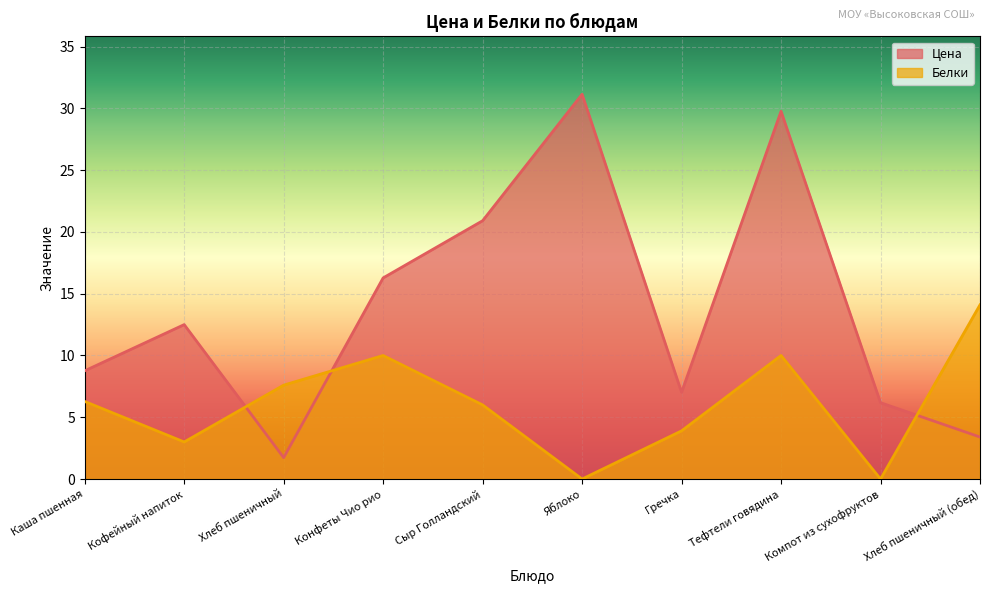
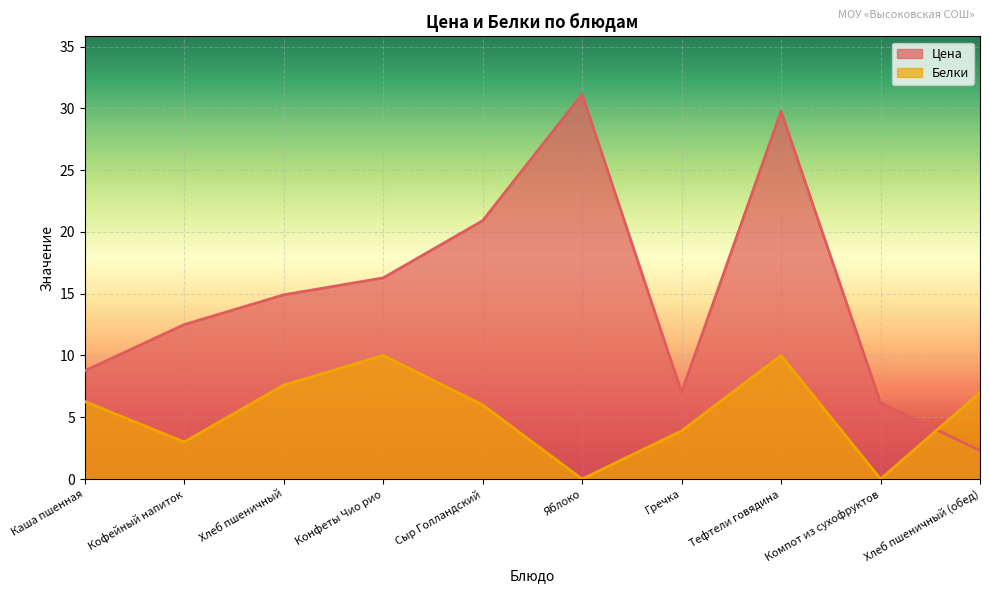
Цена, Хлеб пшеничный: 1.7 -> 14.9
Цена, Хлеб пшеничный (обед): 3.4 -> 2.3
Белки, Хлеб пшеничный (обед): 14.1 -> 7.0
